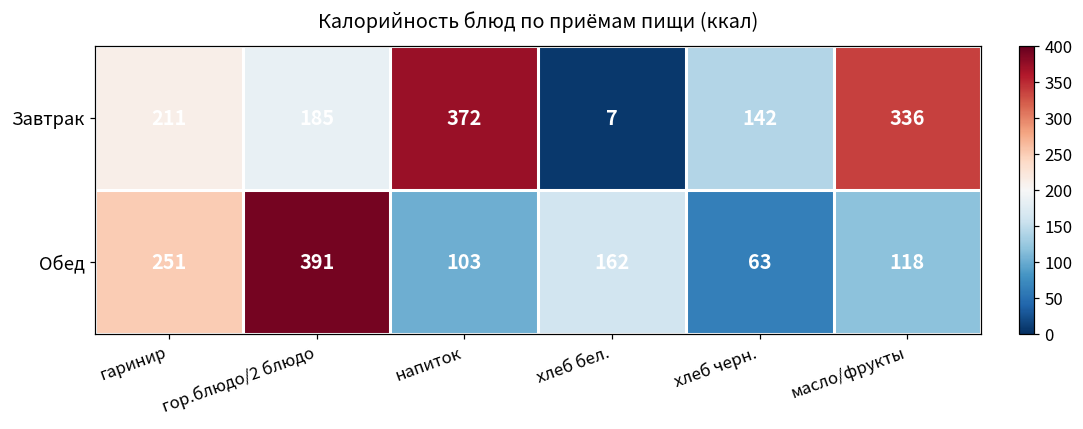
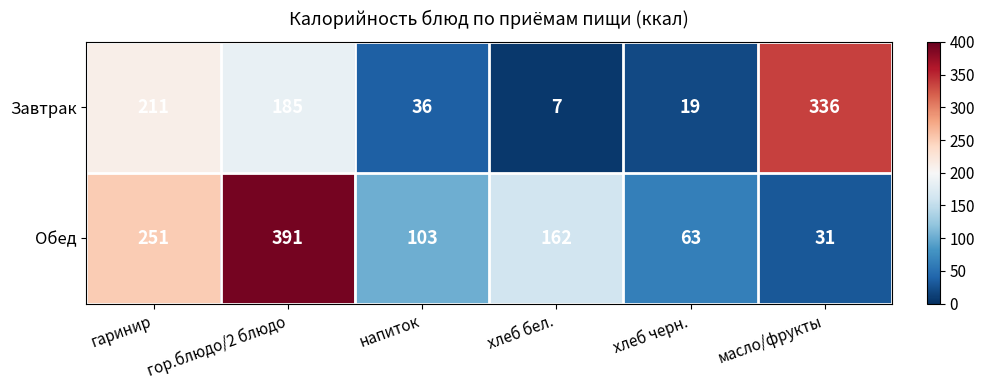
Завтрак, напиток: 372 -> 36
Завтрак, хлеб черн.: 142 -> 19
Обед, масло/фрукты: 118 -> 31
